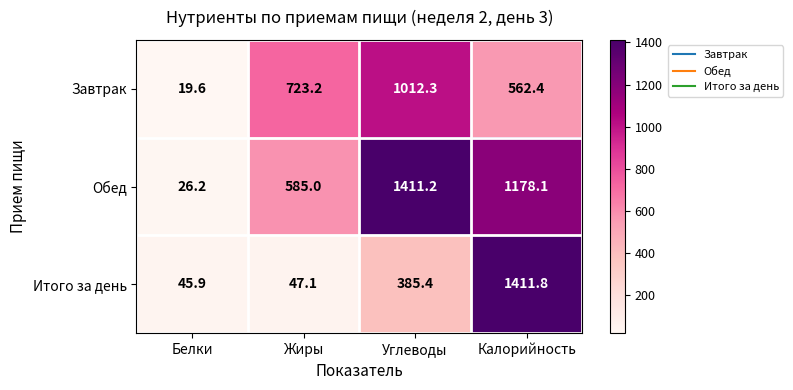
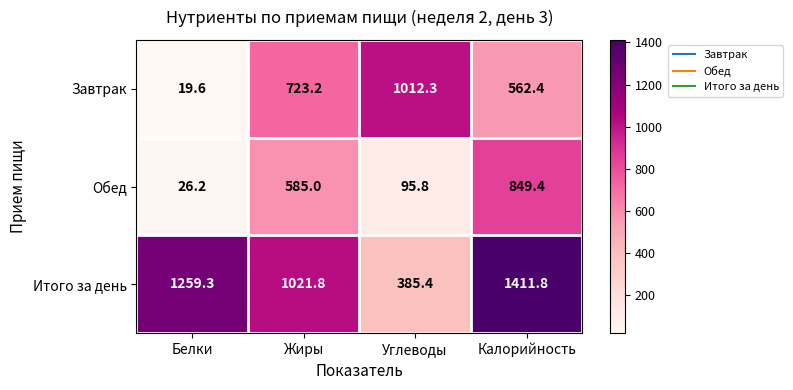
Обед, Углеводы: 1411.2 -> 95.8
Обед, Калорийность: 1178.1 -> 849.4
Итого за день, Белки: 45.9 -> 1259.3
Итого за день, Жиры: 47.1 -> 1021.8
